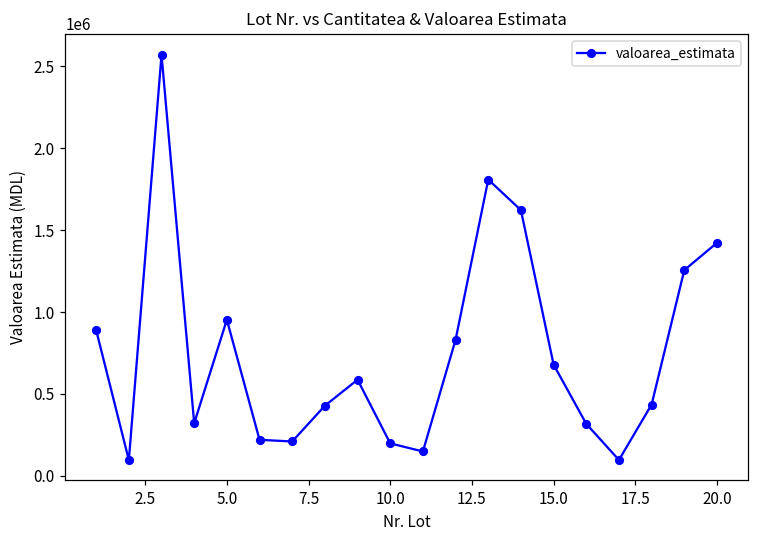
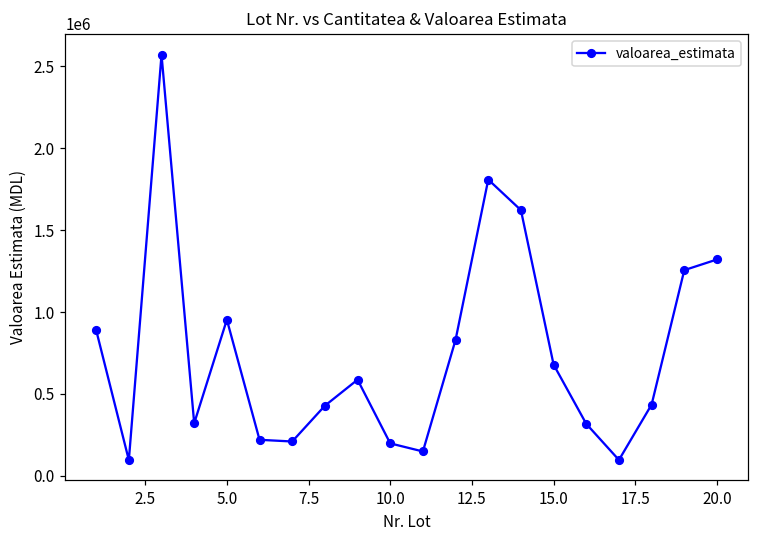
20.0: 1420000 -> 1320000
